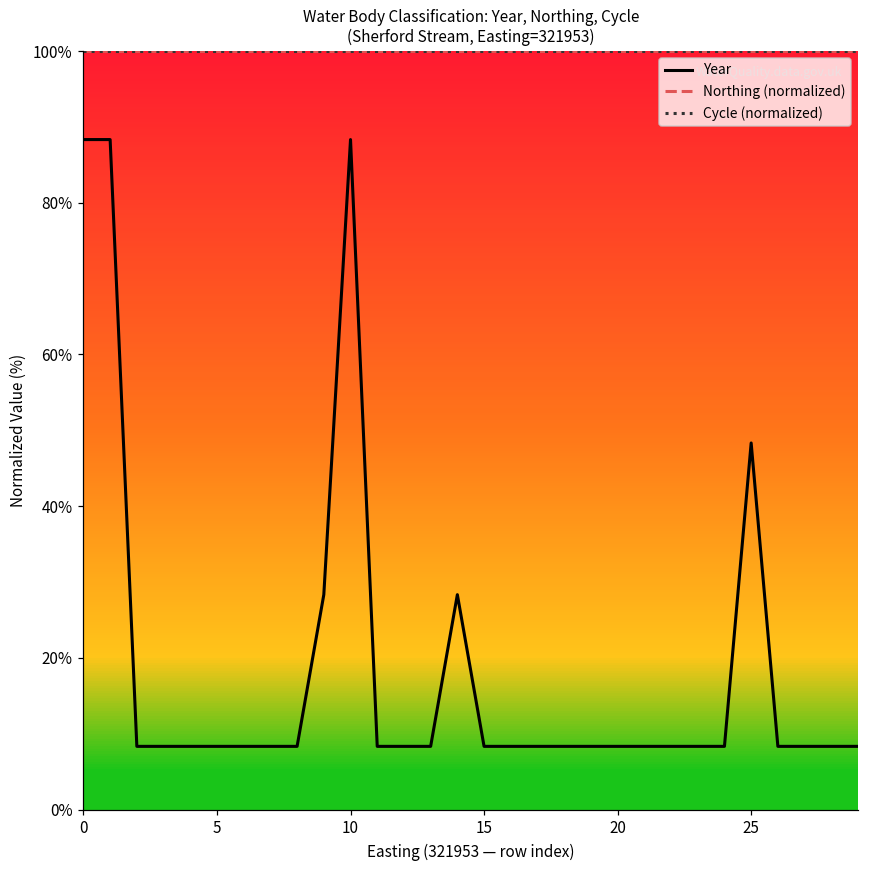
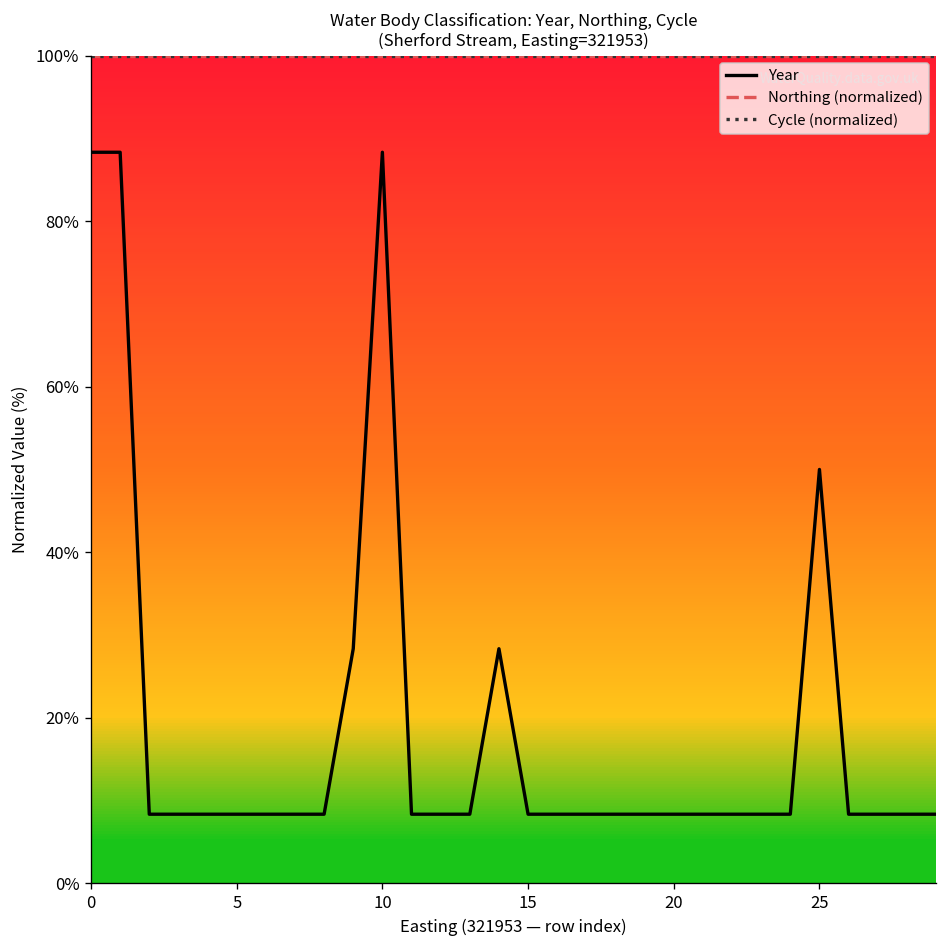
Year, 25: 48% -> 50%
